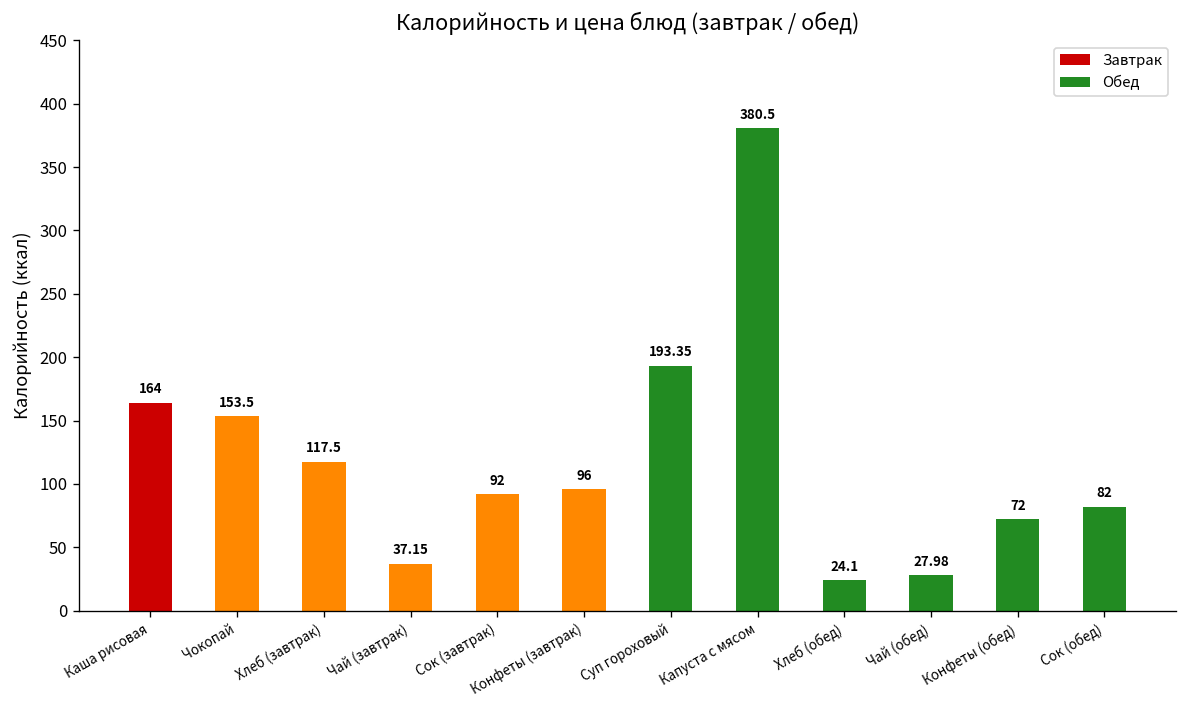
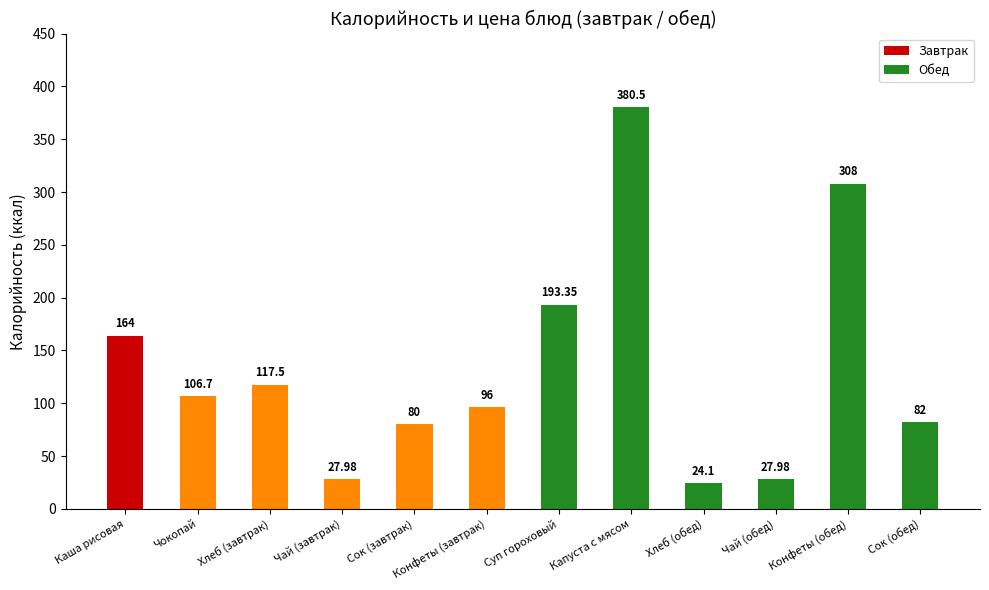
Чокопай: 153.5 -> 106.7
Чай (завтрак): 37.15 -> 27.98
Сок (завтрак): 92 -> 80
Конфеты (обед): 72 -> 308
